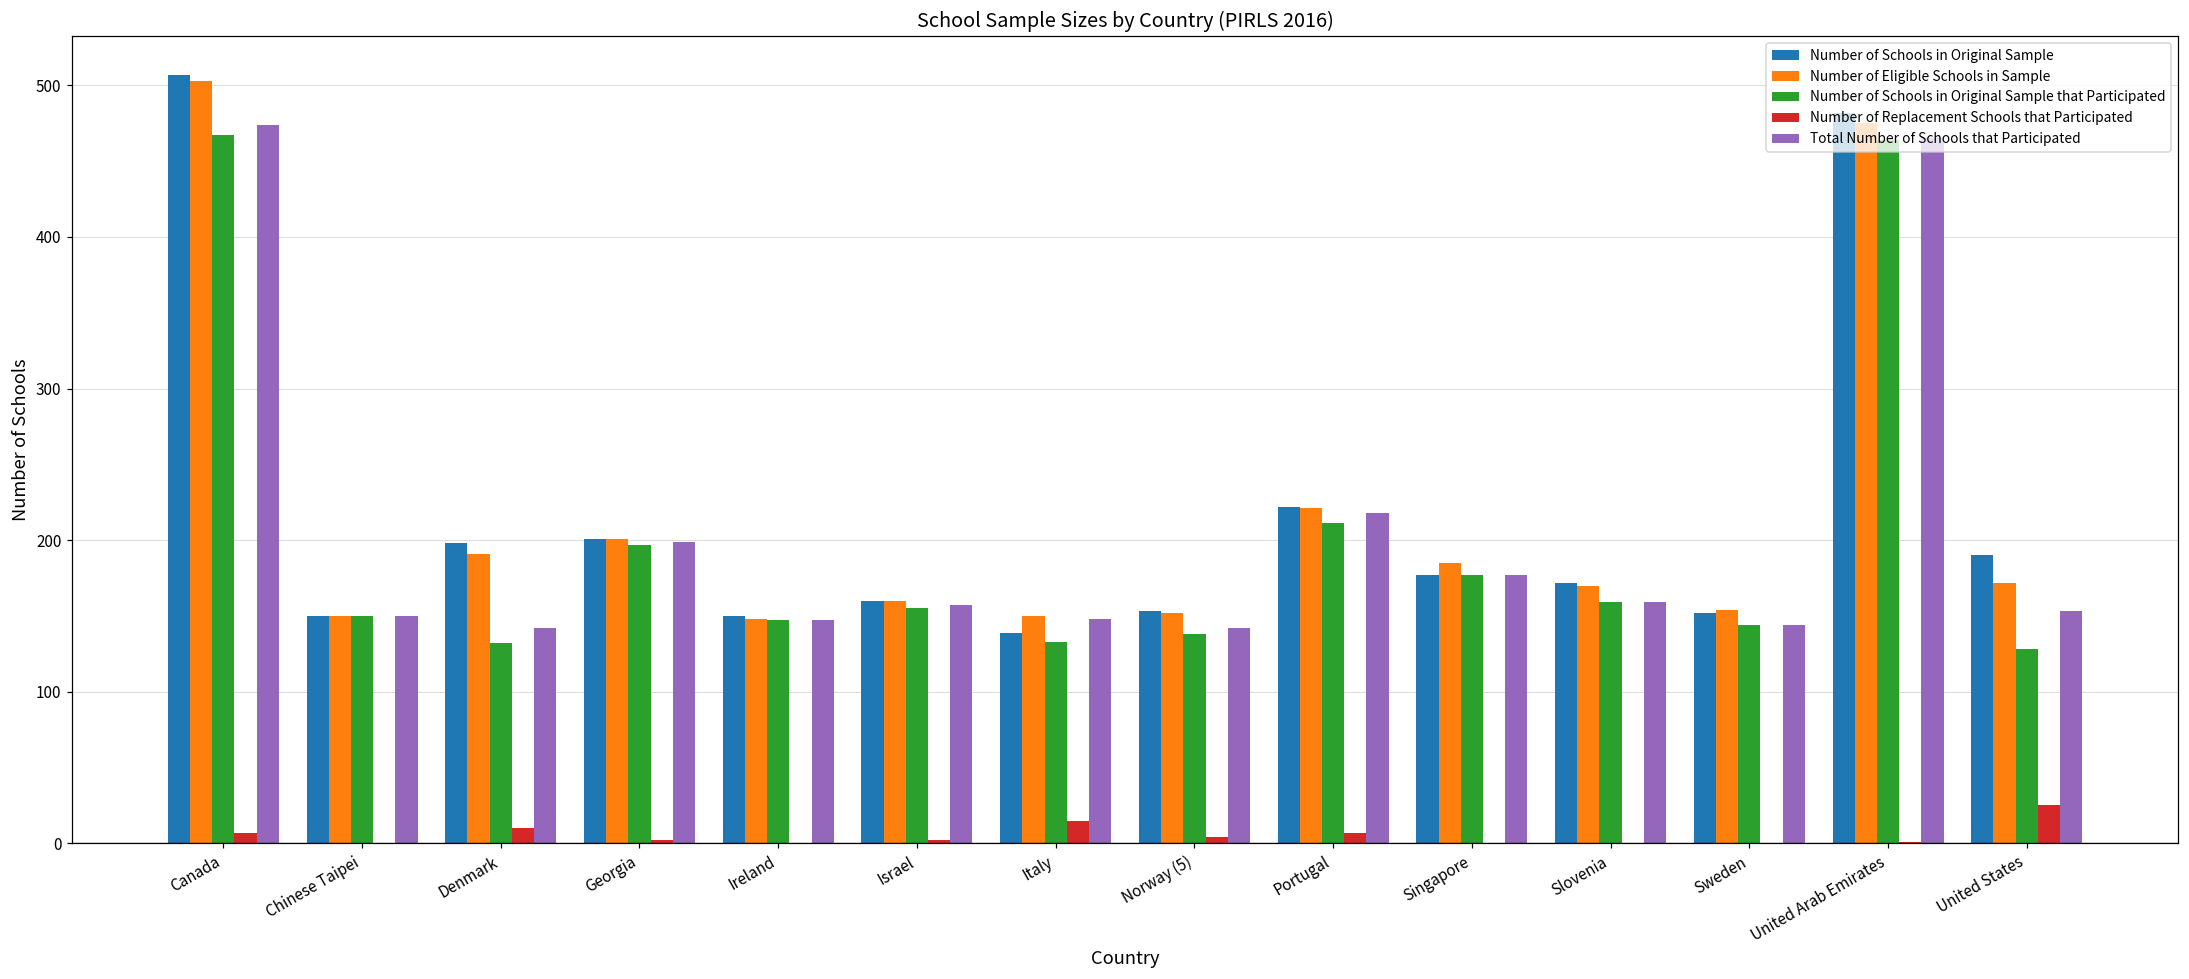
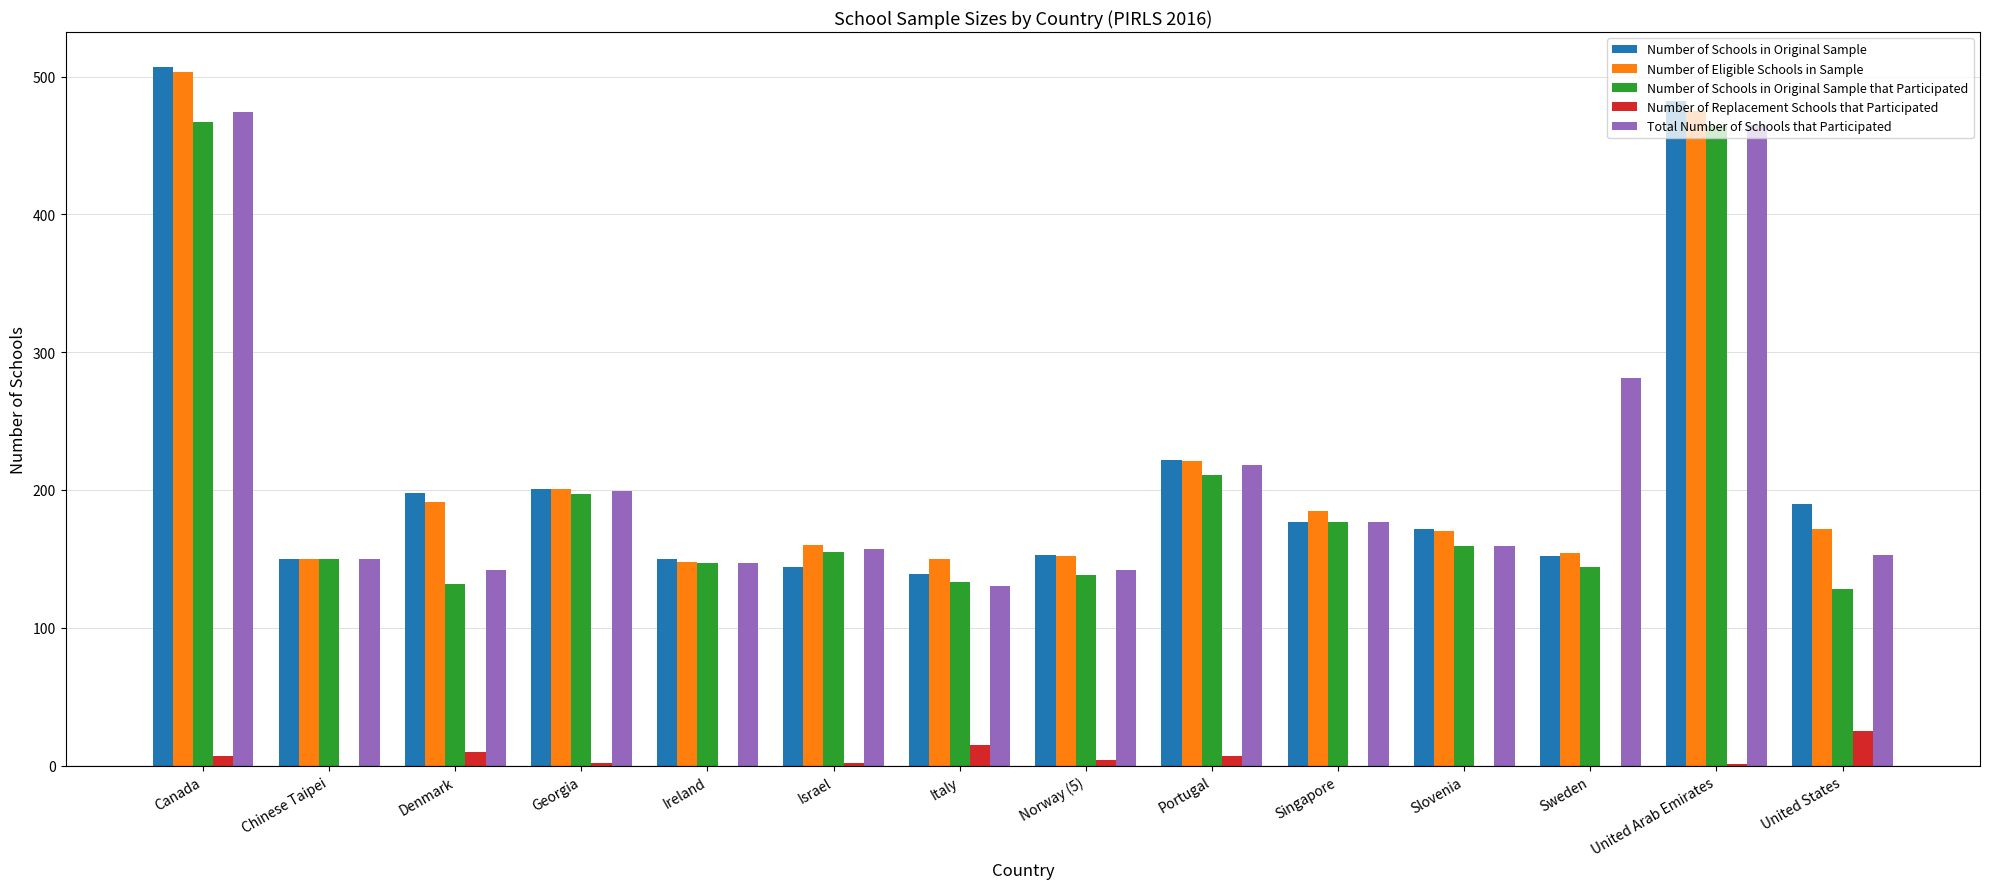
Number of Schools in Original Sample, Israel: 160 -> 144
Total Number of Schools that Participated, Italy: 148 -> 130
Total Number of Schools that Participated, Sweden: 144 -> 281
